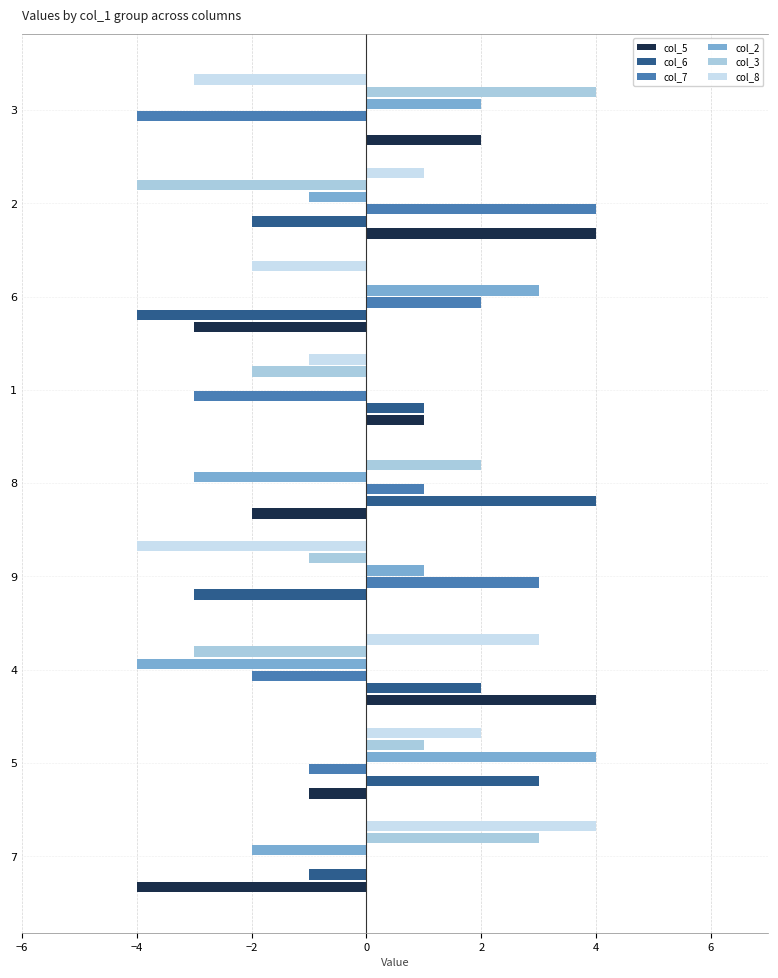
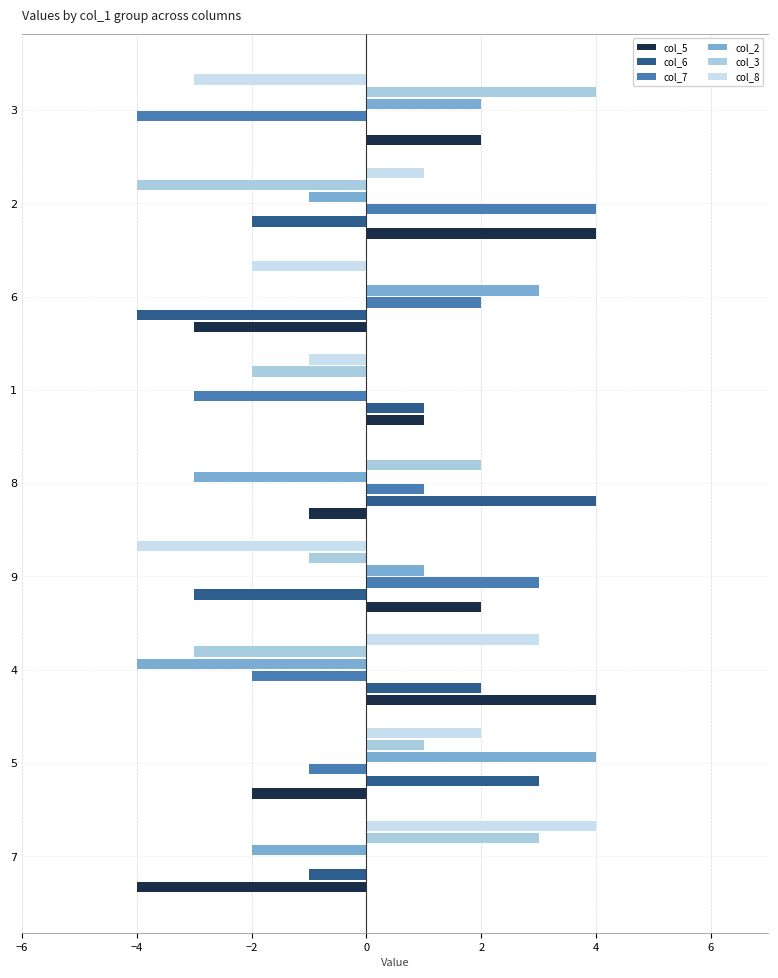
col_5, 8: -2.0 -> -1.0
col_5, 9: 0.0 -> 2.0
col_5, 5: -1.0 -> -2.0
